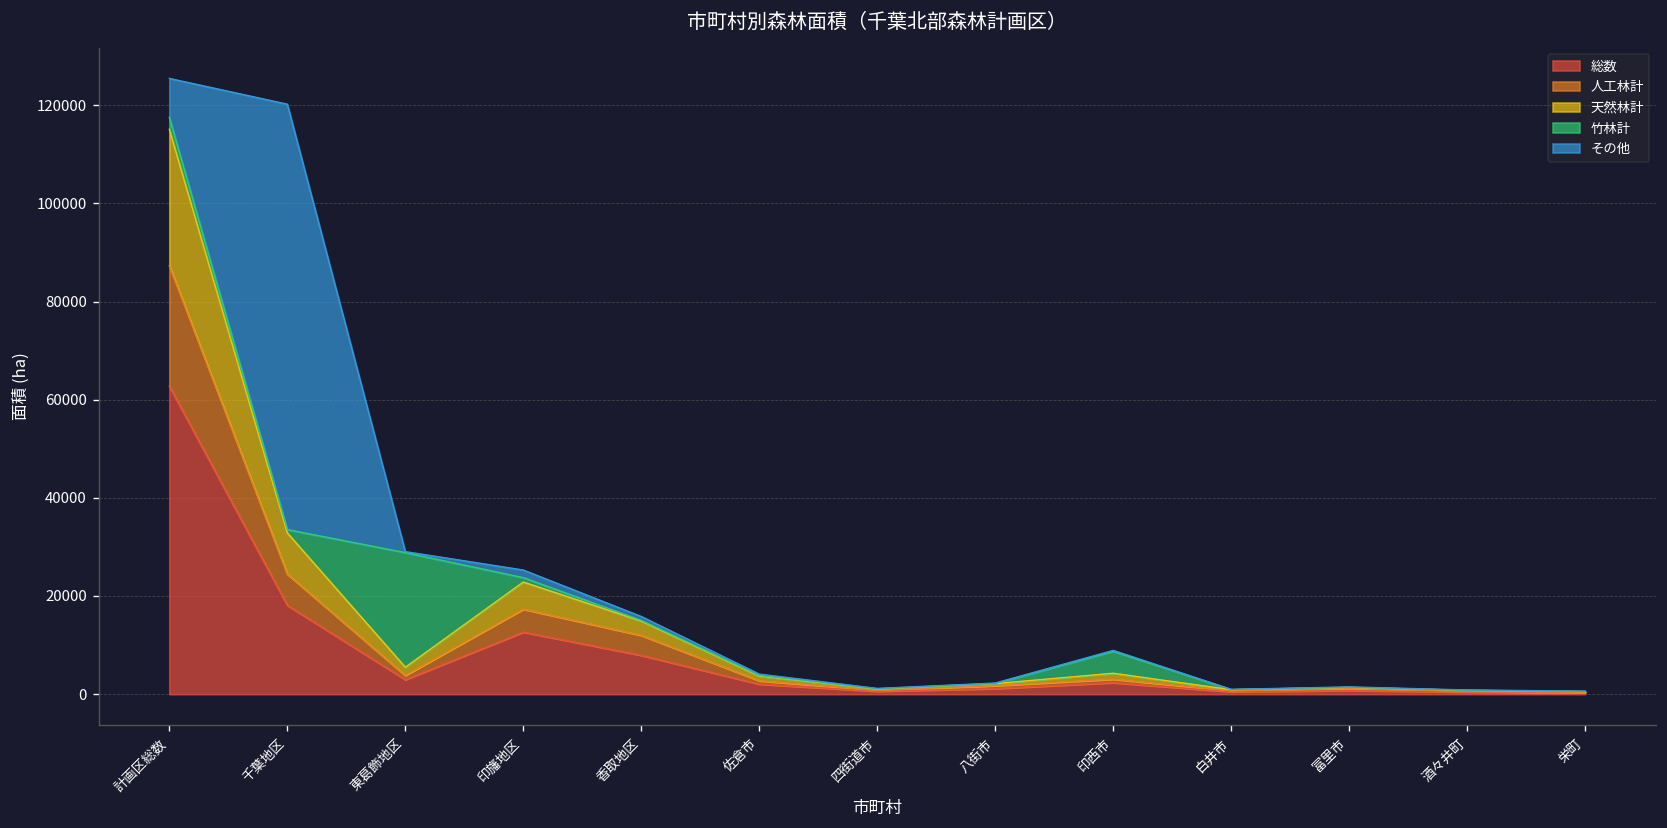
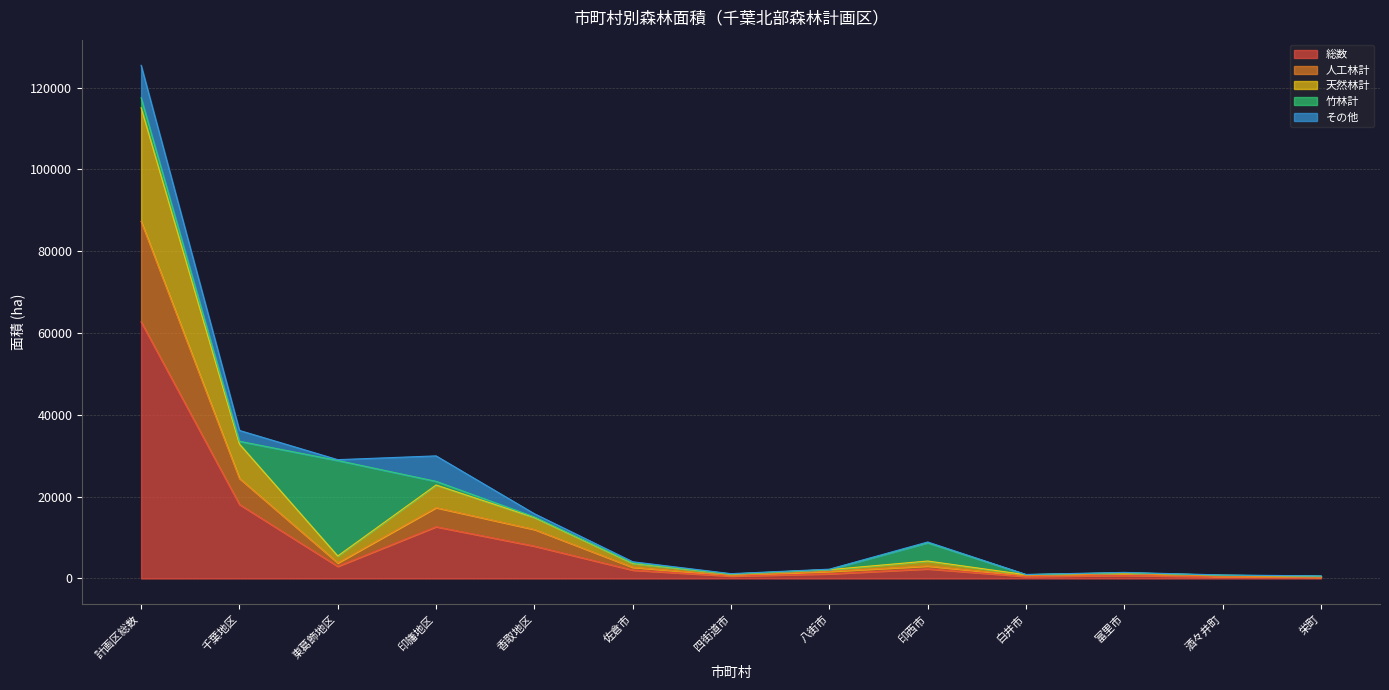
その他, 千葉地区: 87000 -> 3000
その他, 印旛地区: 2000 -> 6000
